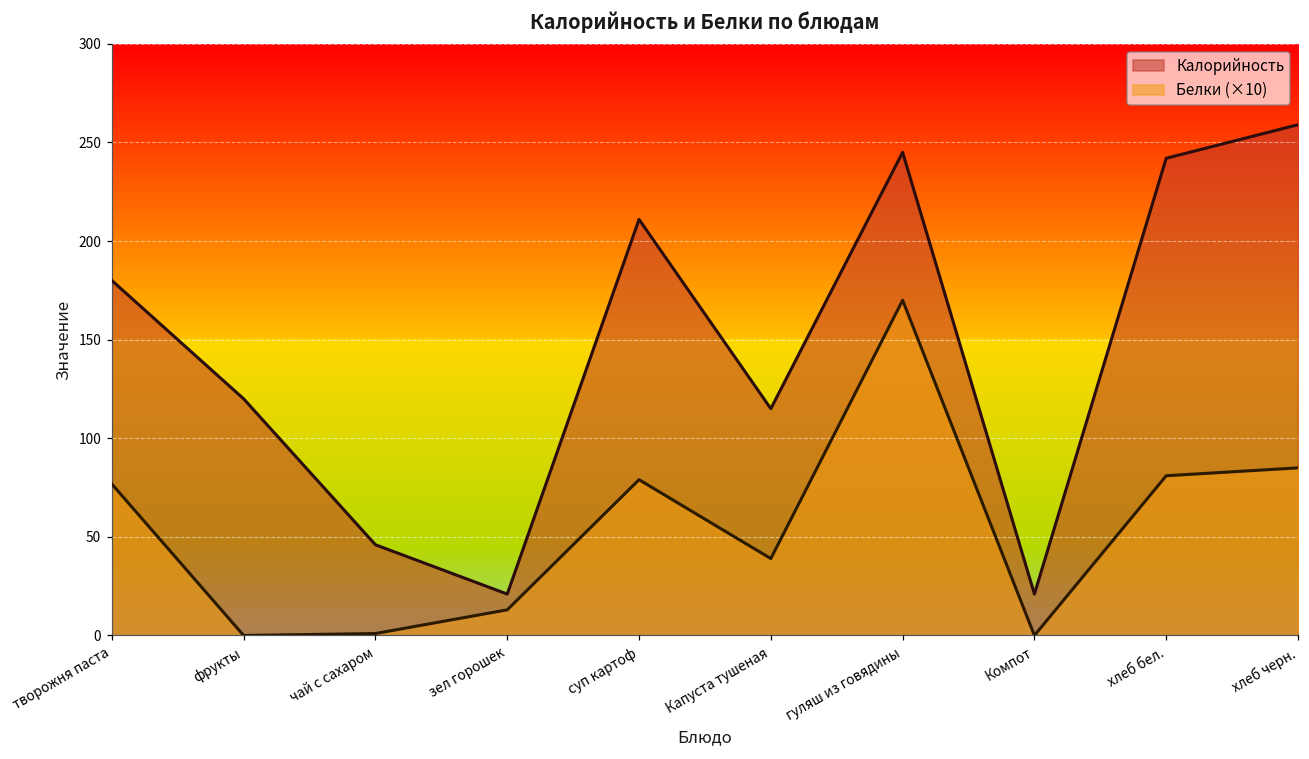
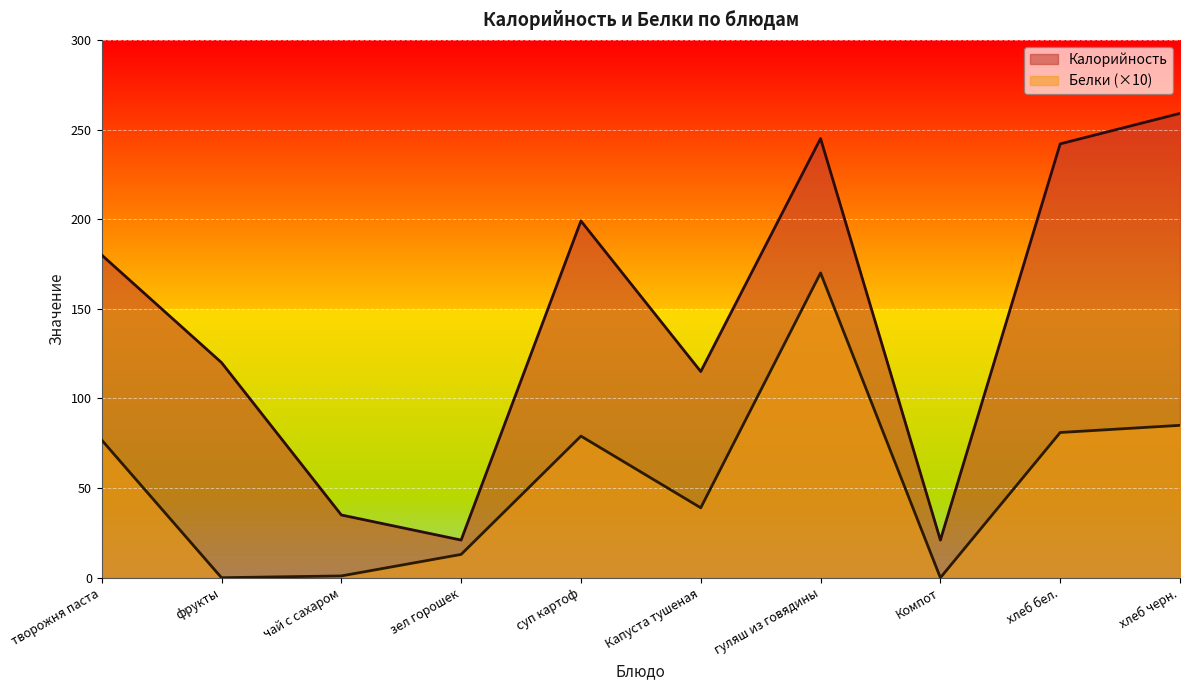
Калорийность, чай с сахаром: 46 -> 35
Калорийность, суп картоф: 211 -> 199
